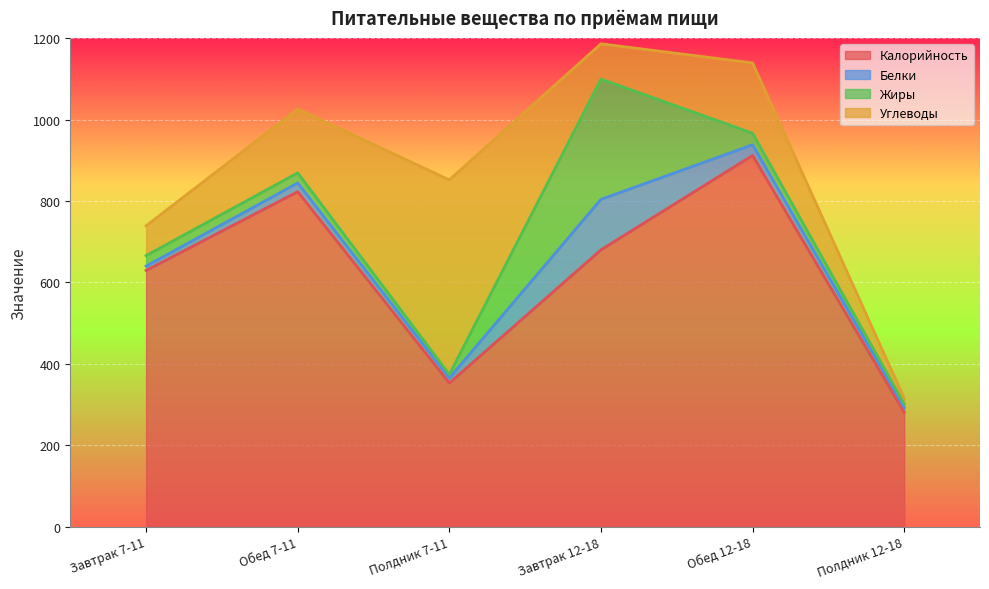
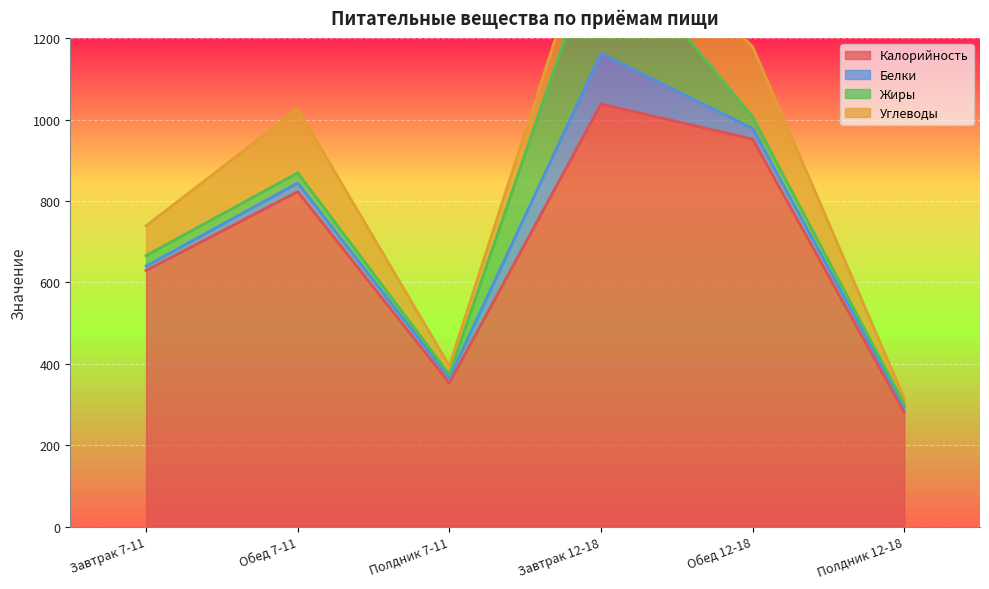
Углеводы, Полдник 7-11: 480 -> 20
Калорийность, Завтрак 12-18: 680 -> 1040
Калорийность, Обед 12-18: 910 -> 950
